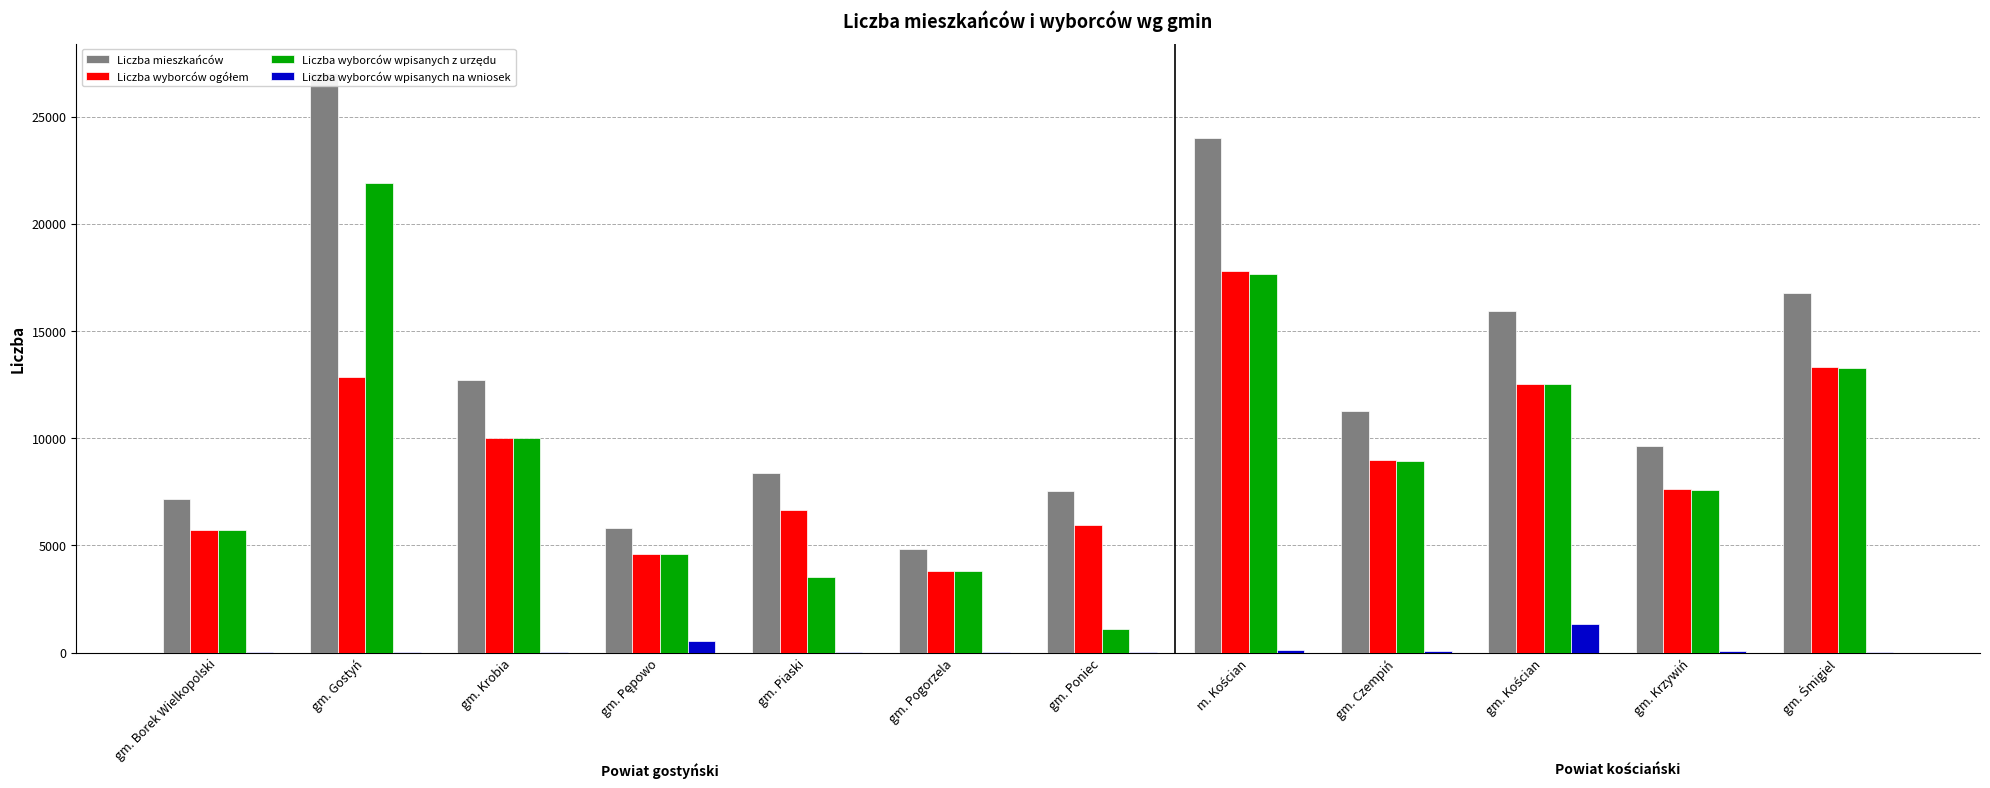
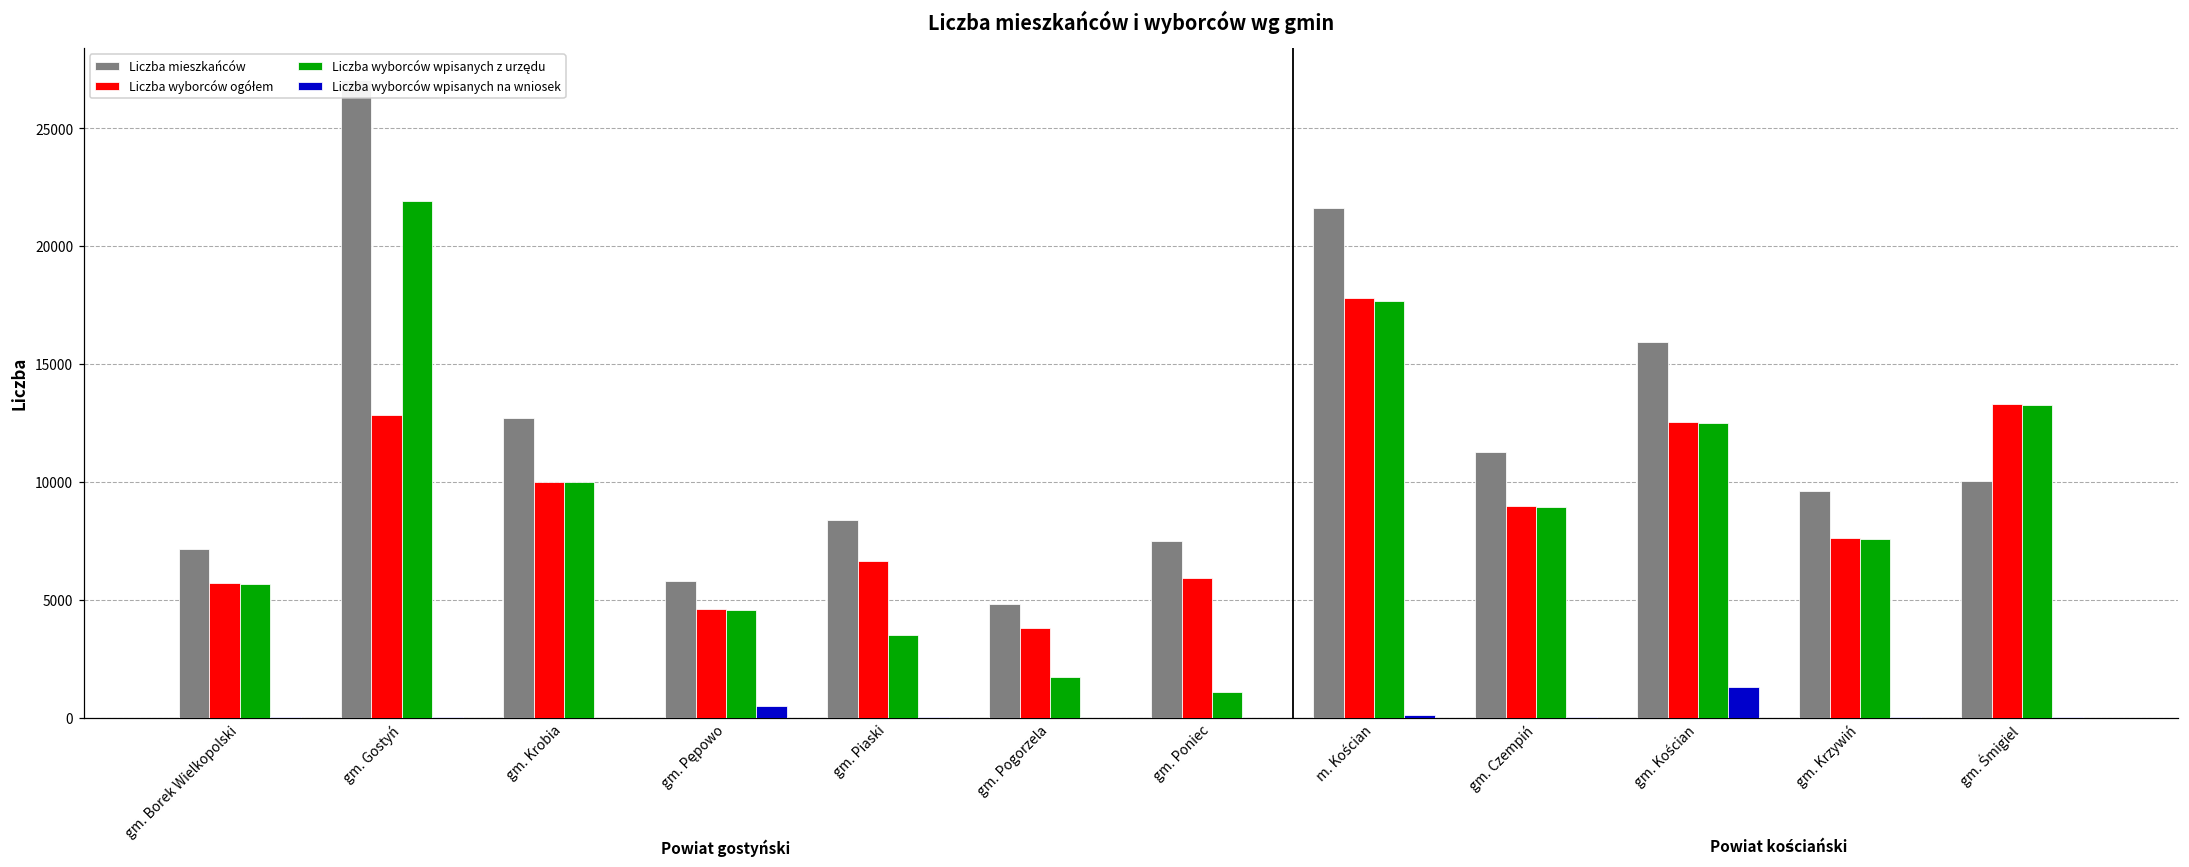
Liczba wyborców wpisanych z urzędu, gm. Pogorzela: 3800 -> 1700
Liczba mieszkańców, m. Kościan: 24000 -> 21600
Liczba mieszkańców, gm. Śmigiel: 16800 -> 10000
